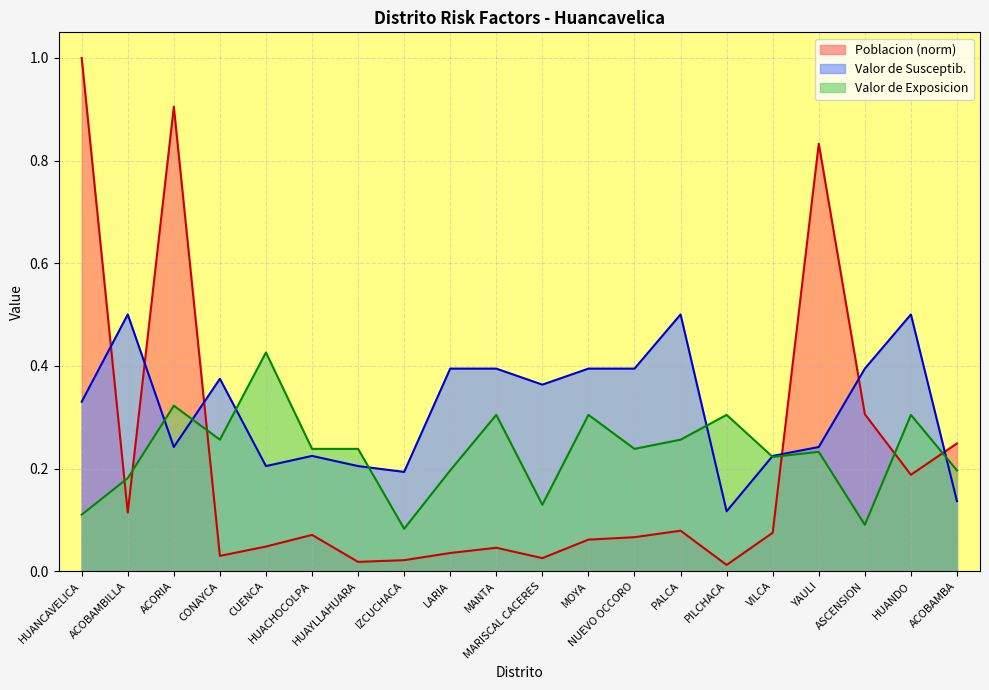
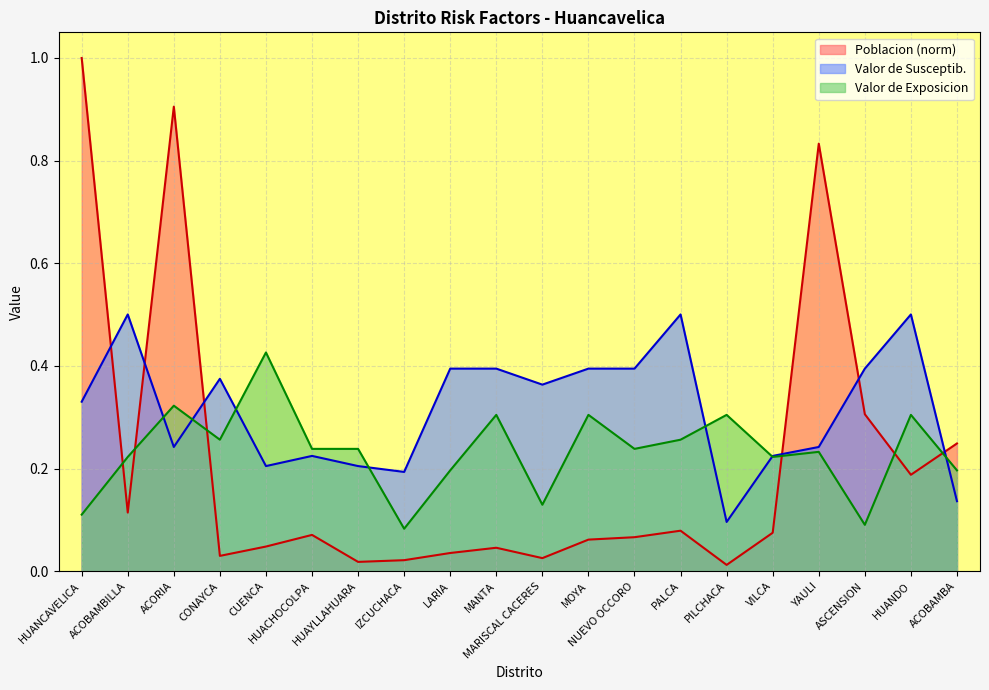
Valor de Exposicion, ACOBAMBILLA: 0.18 -> 0.22
Valor de Susceptib., PILCHACA: 0.12 -> 0.10
